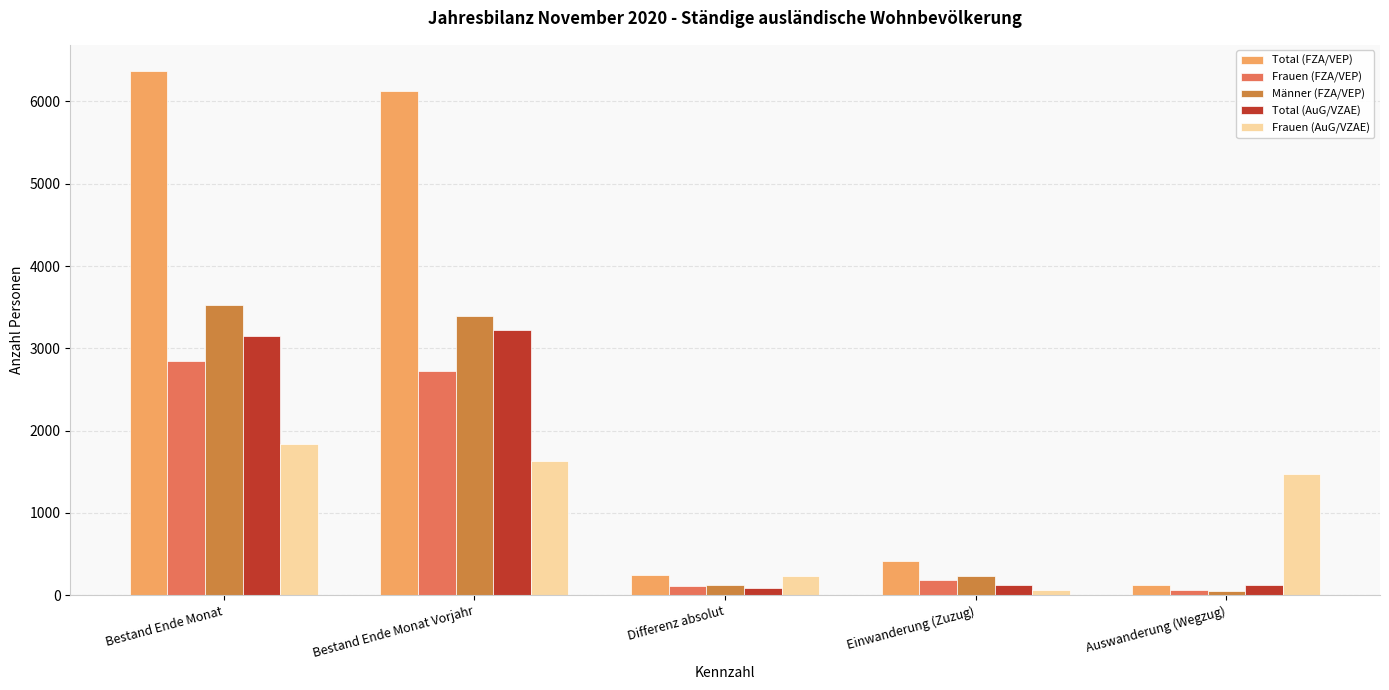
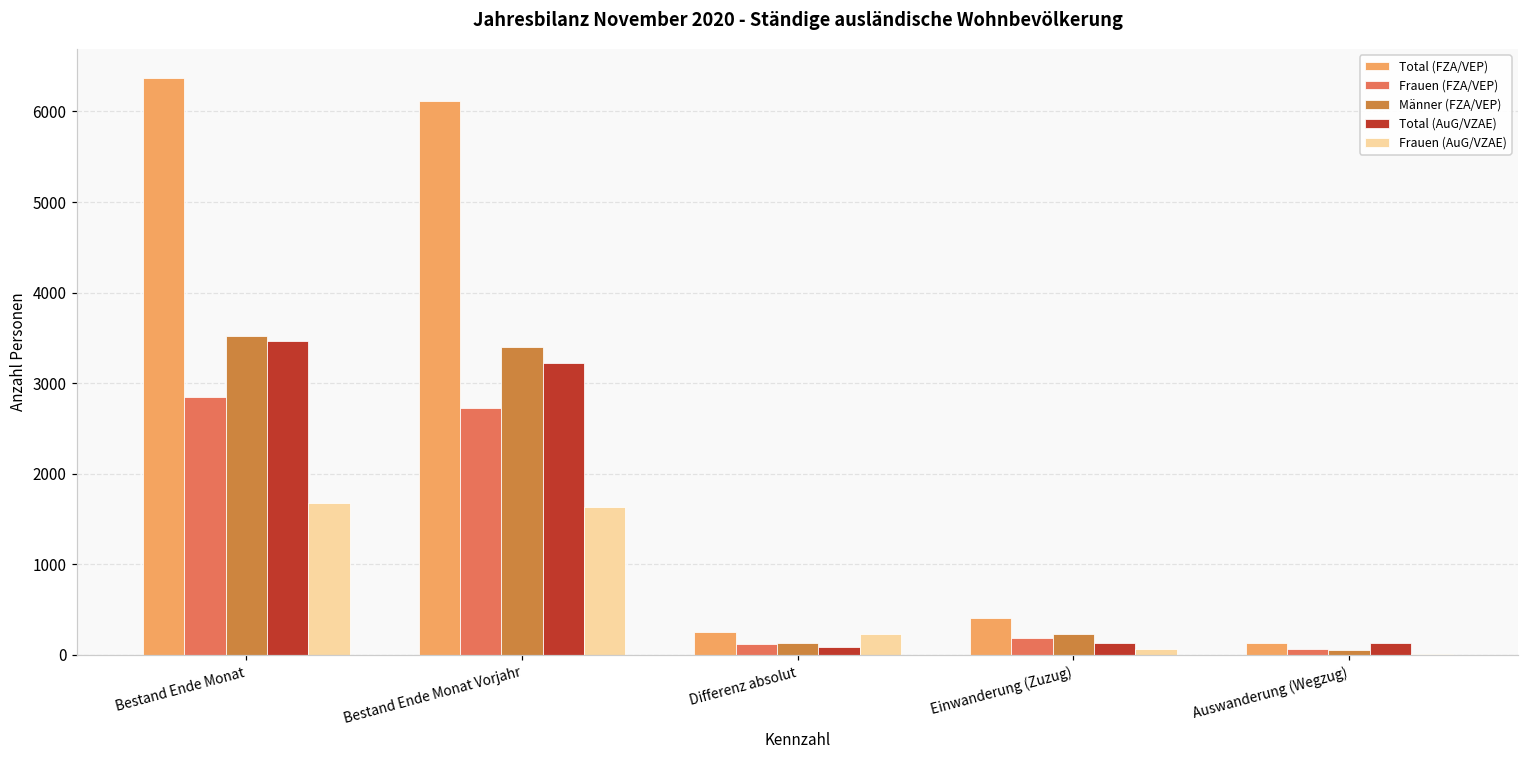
Total (AuG/VZAE), Bestand Ende Monat: 3100 -> 3500
Frauen (AuG/VZAE), Bestand Ende Monat: 1800 -> 1700
Frauen (AuG/VZAE), Auswanderung (Wegzug): 1500 -> 0
